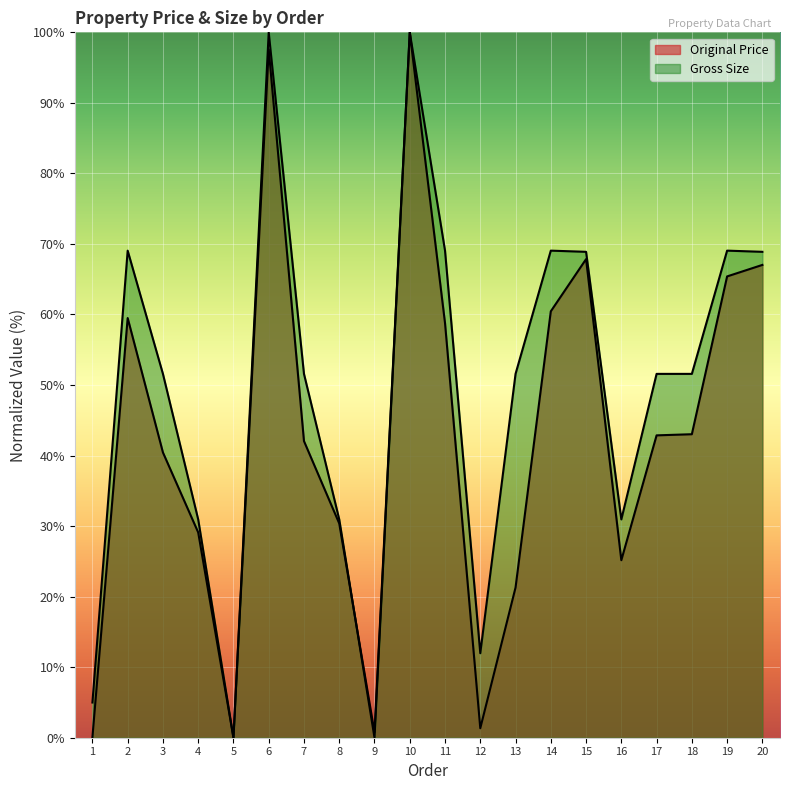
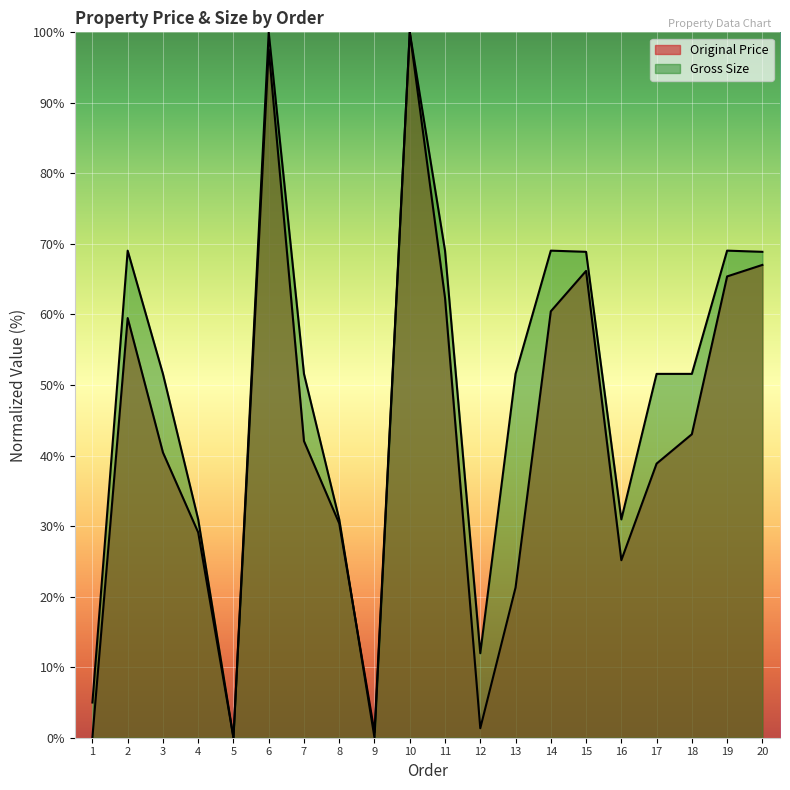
Original Price, 11: 59% -> 62%
Original Price, 15: 68% -> 66%
Original Price, 17: 43% -> 39%
